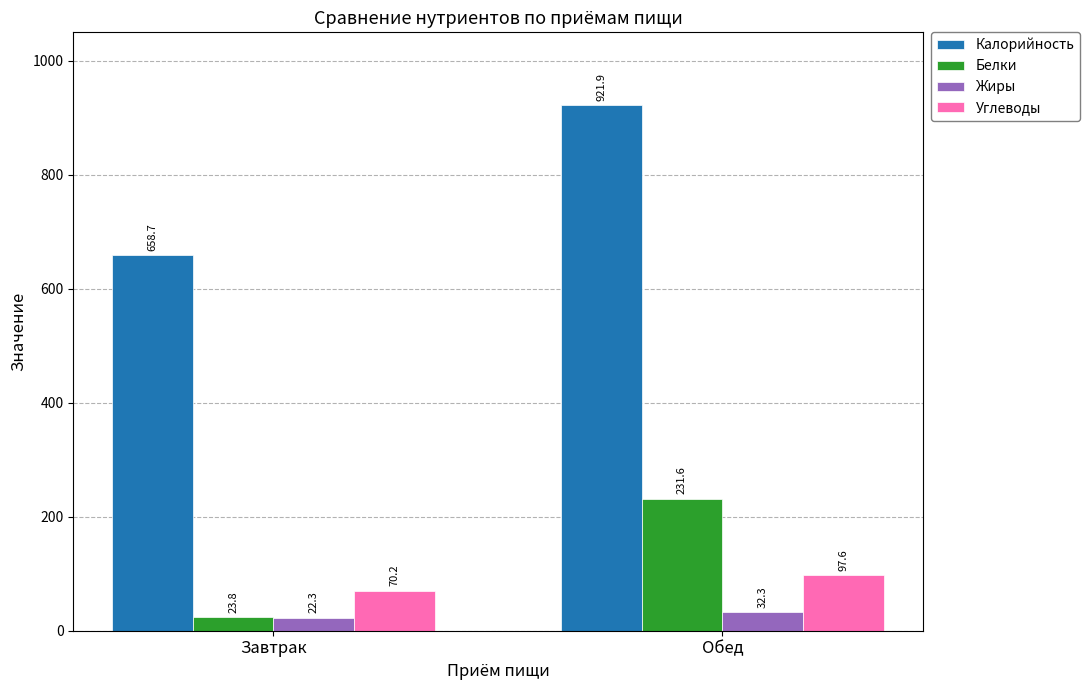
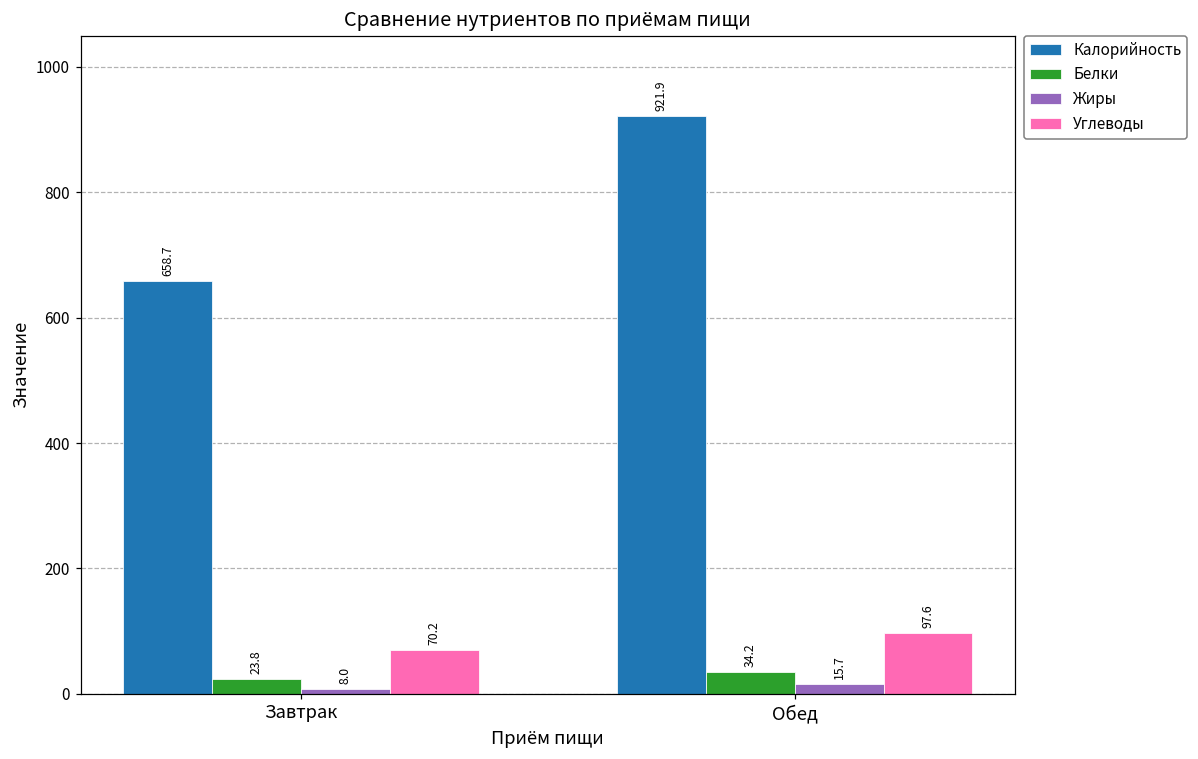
Жиры, Завтрак: 22.3 -> 8.0
Белки, Обед: 231.6 -> 34.2
Жиры, Обед: 32.3 -> 15.7
